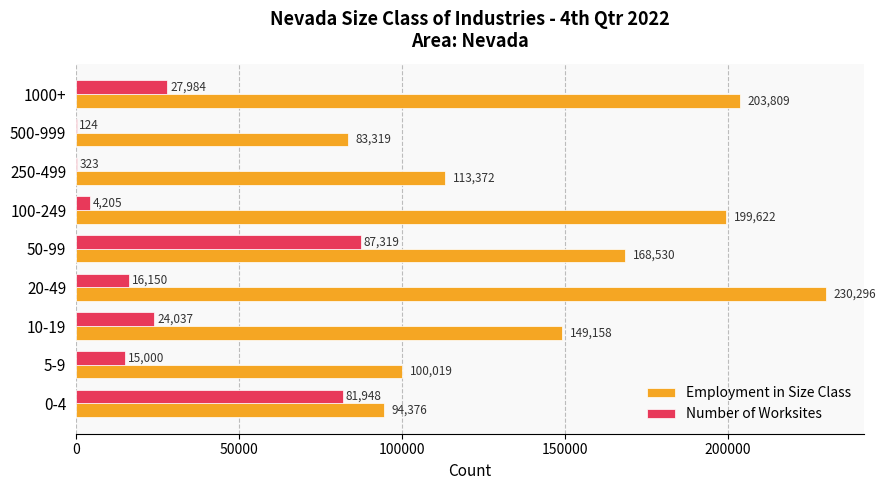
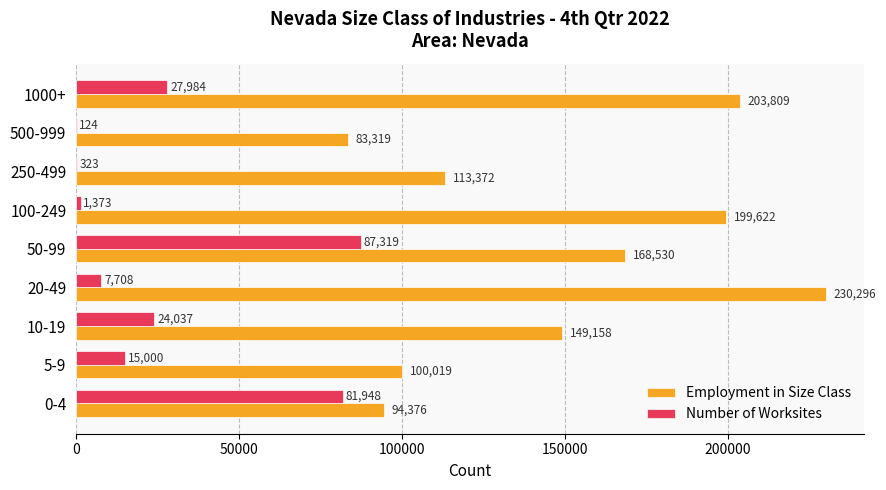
Number of Worksites, 100-249: 4,205 -> 1,373
Number of Worksites, 20-49: 16,150 -> 7,708
